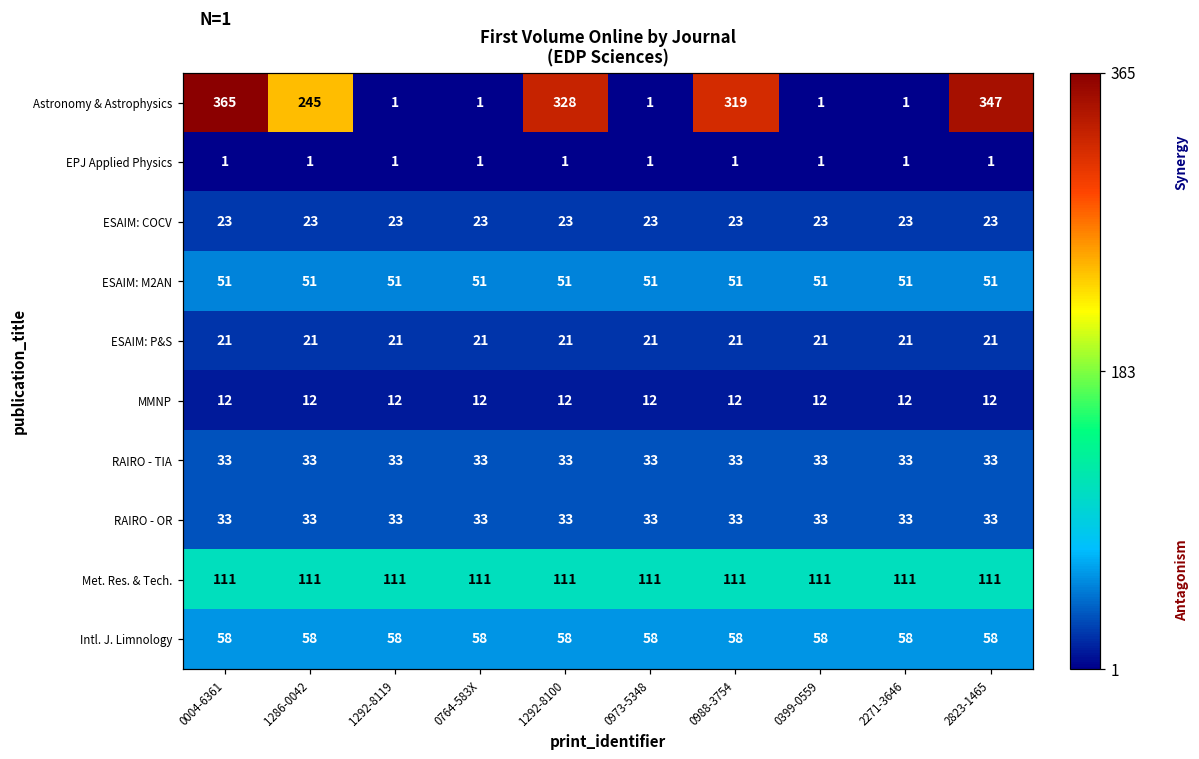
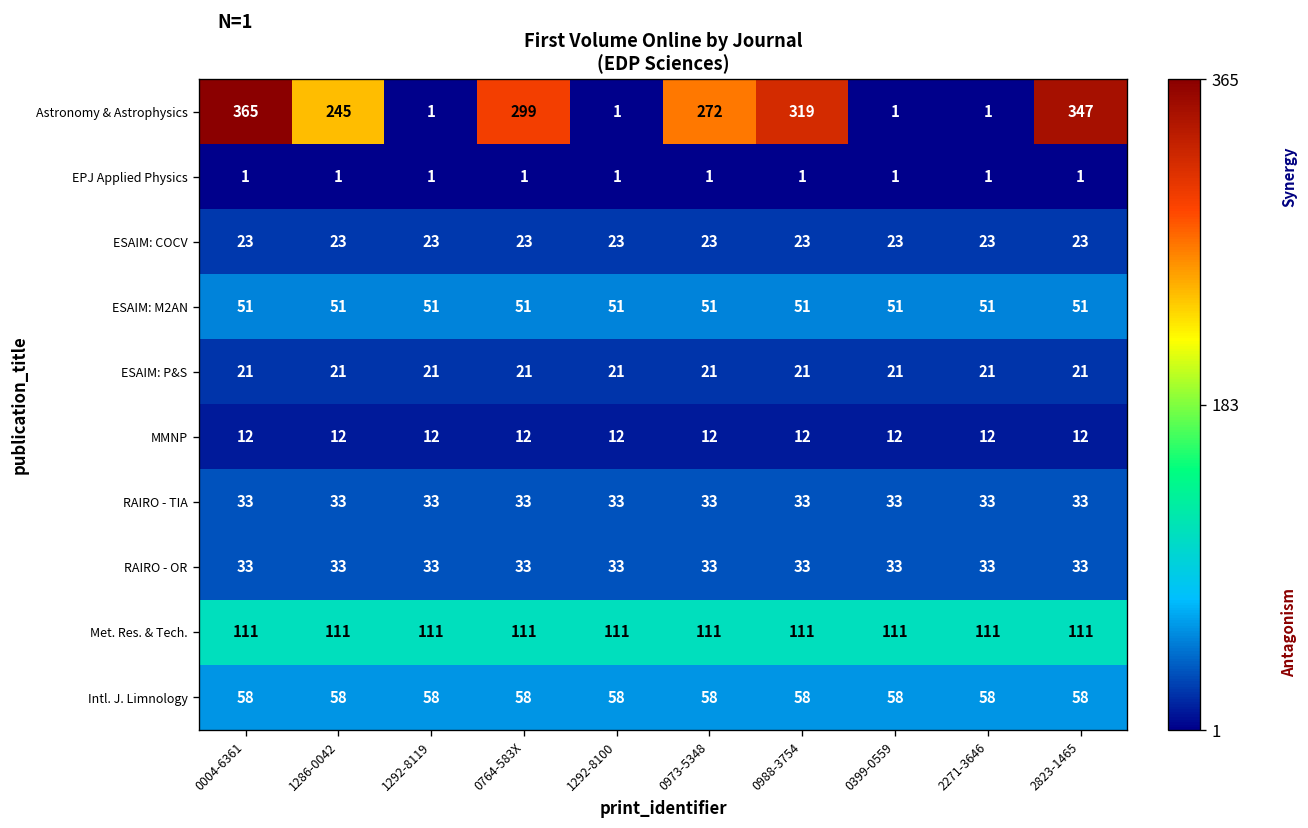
Astronomy & Astrophysics, 0764-583X: 1 -> 299
Astronomy & Astrophysics, 1292-8100: 328 -> 1
Astronomy & Astrophysics, 0973-5348: 1 -> 272
